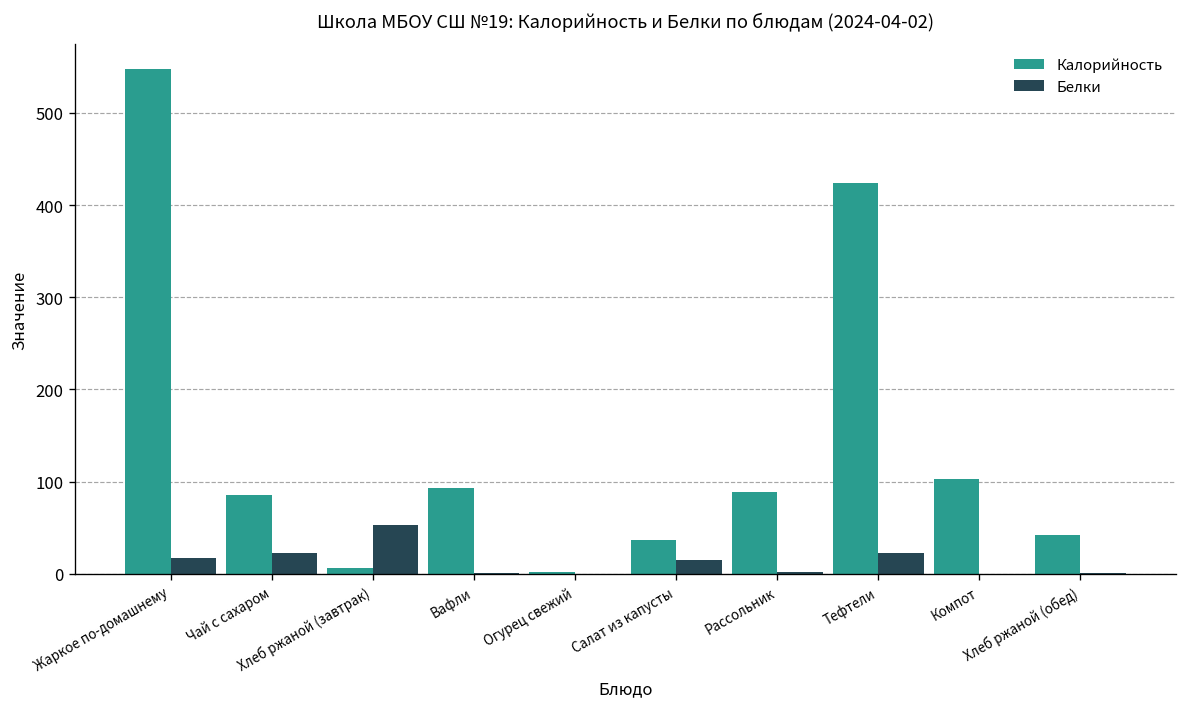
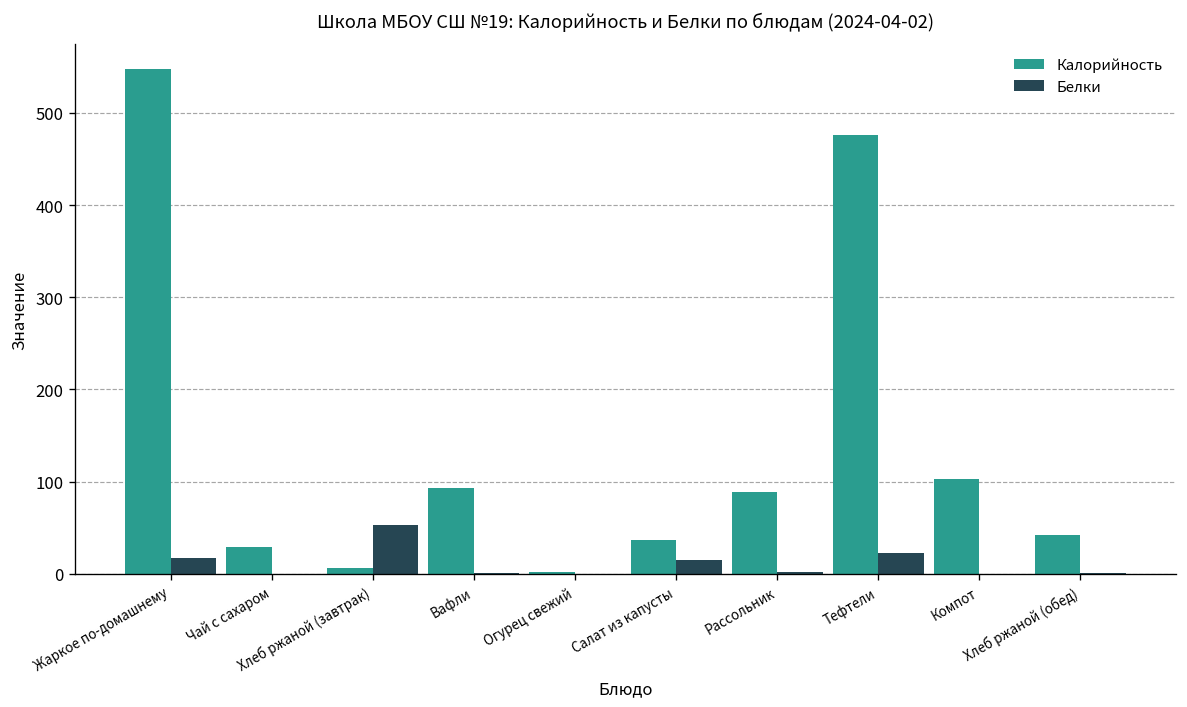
Калорийность, Чай с сахаром: 90 -> 30
Белки, Чай с сахаром: 20 -> 0
Калорийность, Тефтели: 420 -> 480
